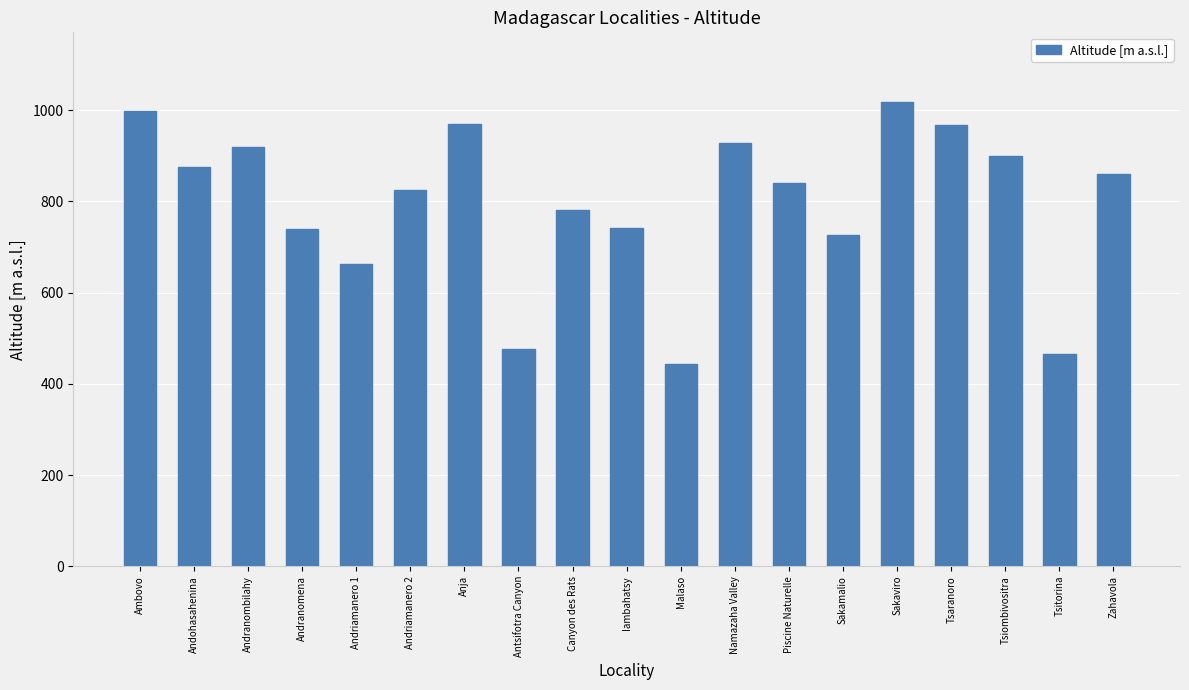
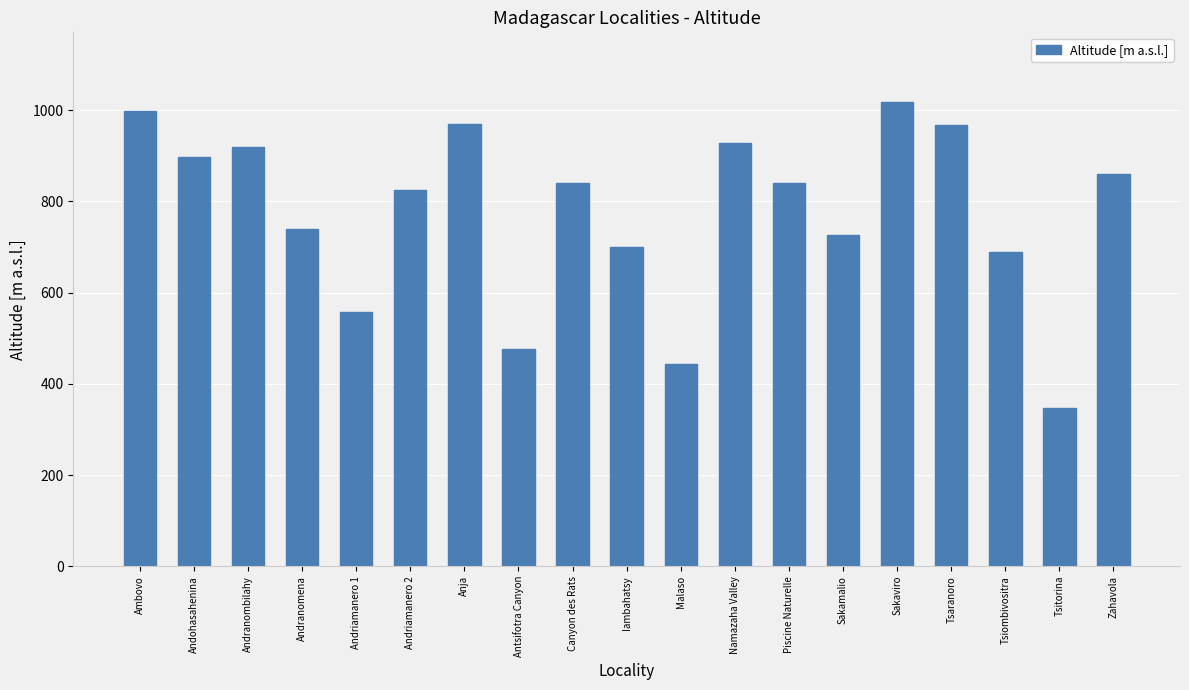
Andohasahenina: 880 -> 900
Andriamanero 1: 660 -> 560
Canyon des Rats: 780 -> 840
Iambahatsy: 740 -> 700
Tsiombivositra: 900 -> 690
Tsitorina: 470 -> 350
